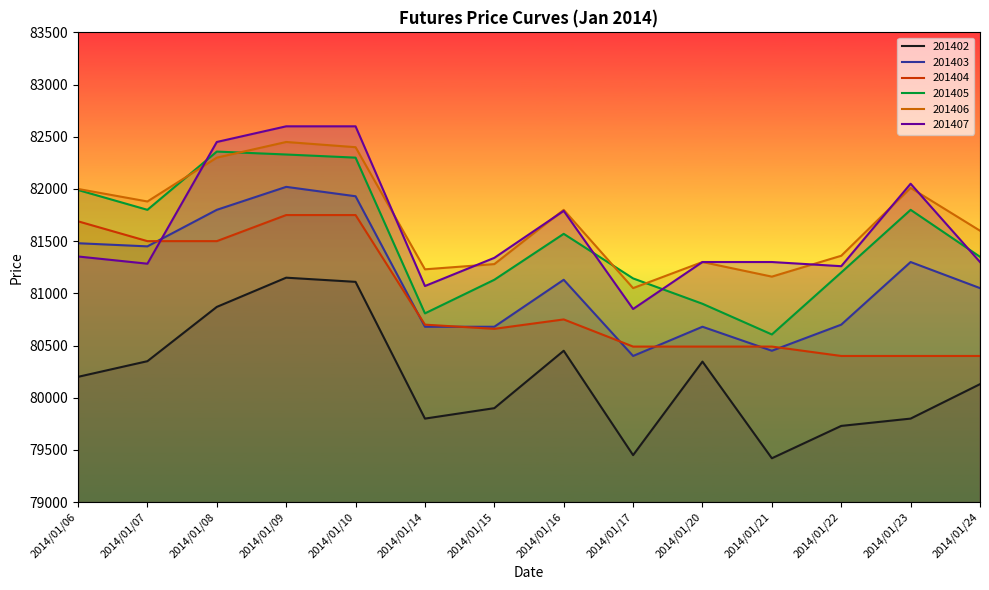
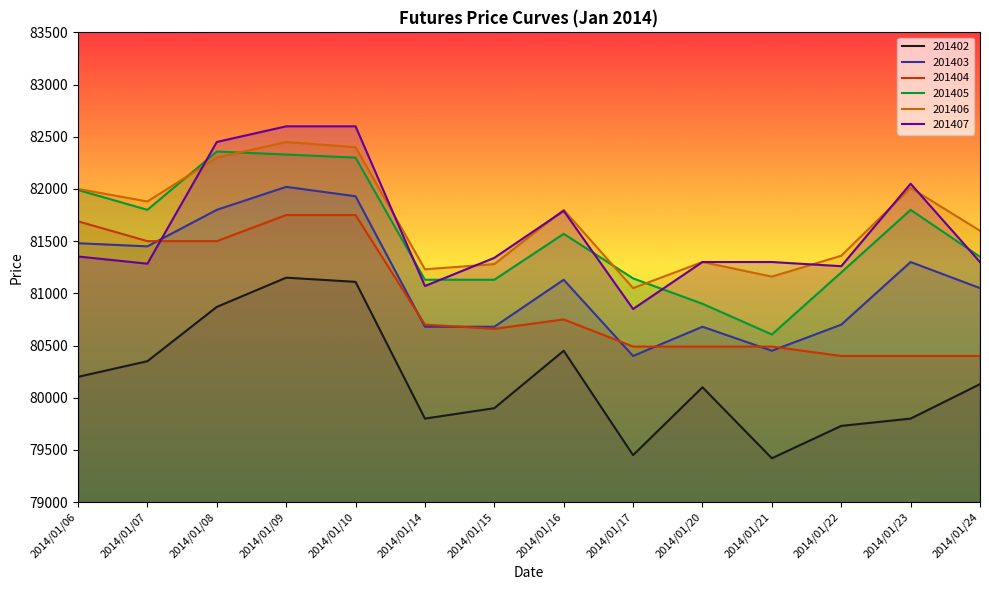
201405, 2014/01/14: 80810 -> 81130
201402, 2014/01/20: 80350 -> 80100
